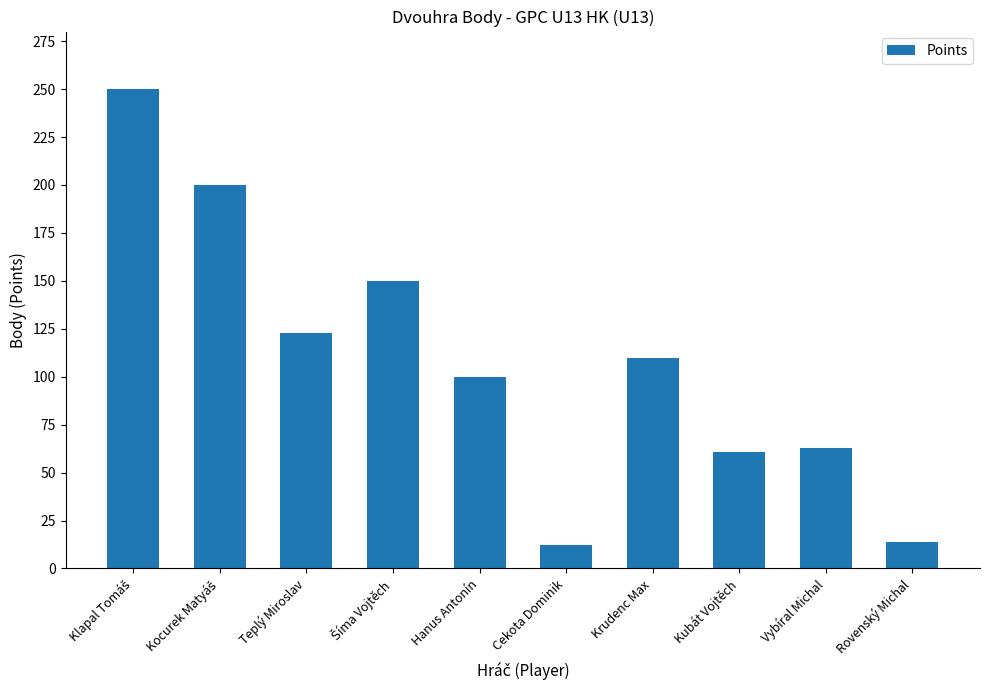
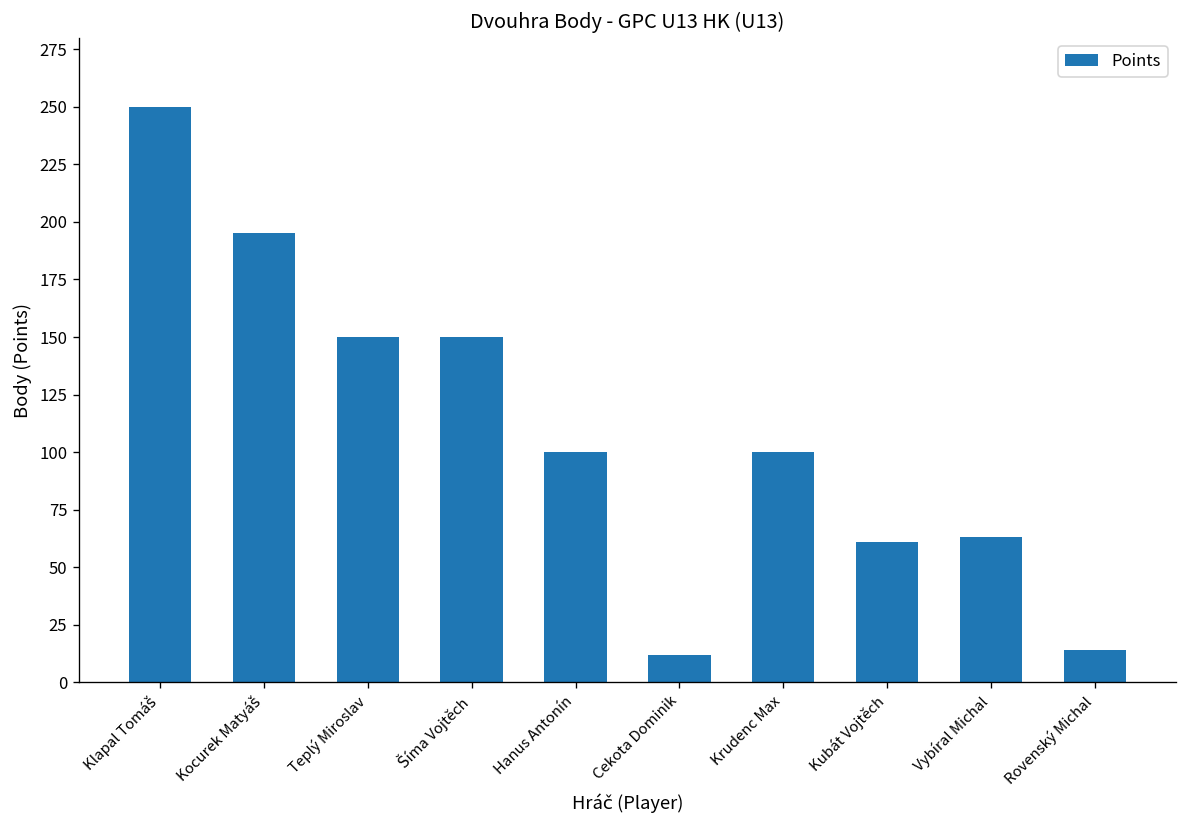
Kocurek Matyáš: 200 -> 195
Teplý Miroslav: 123 -> 150
Krudenc Max: 110 -> 100
